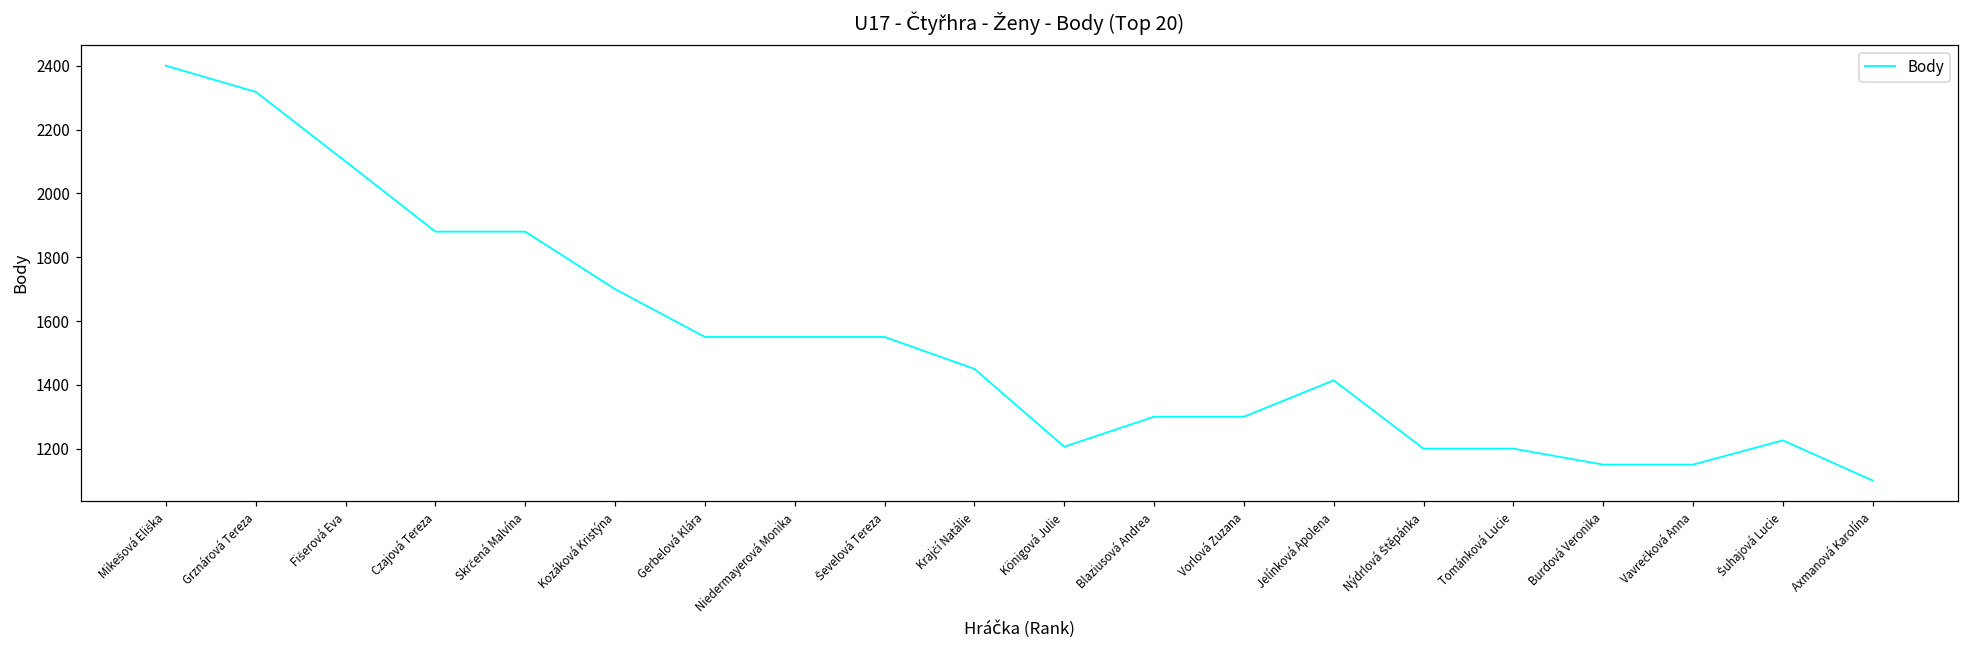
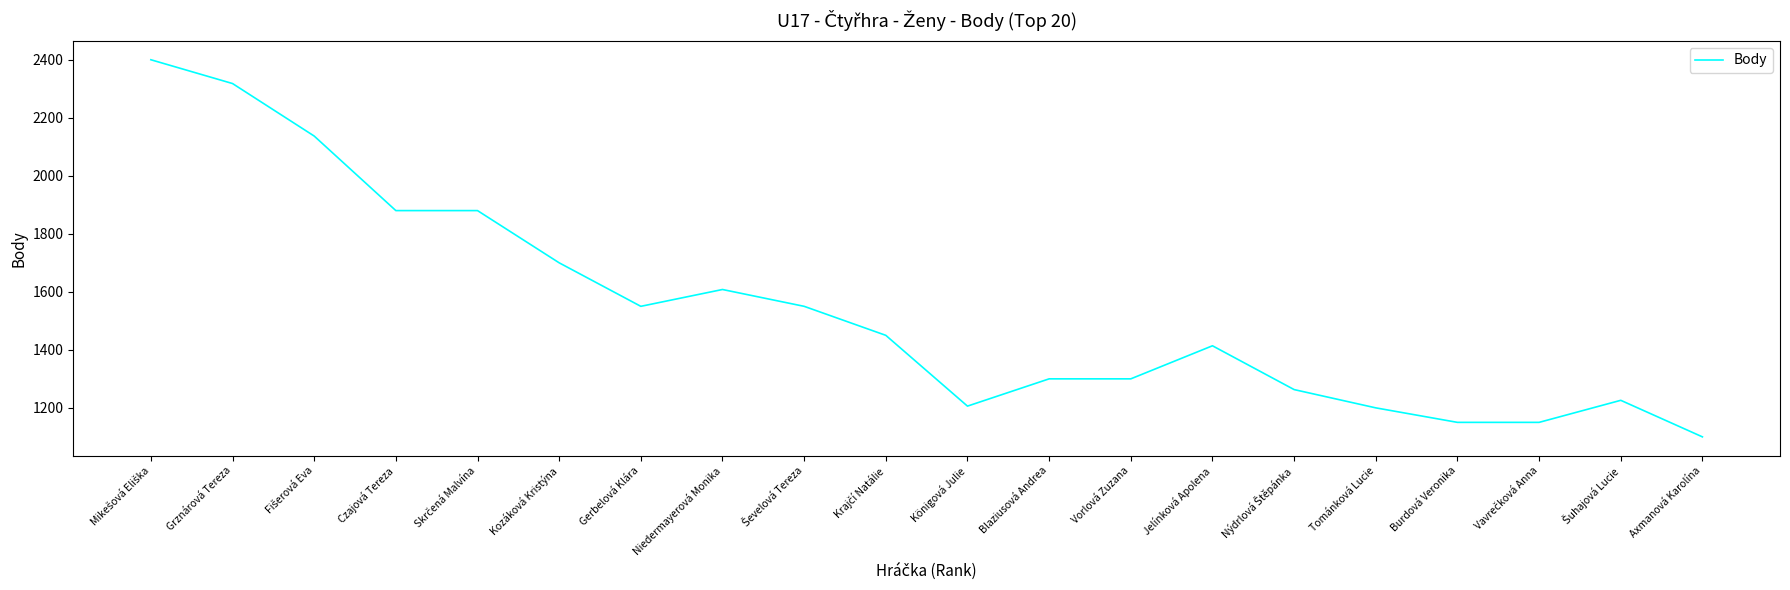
Fišerová Eva: 2100 -> 2140
Niedermayerová Monika: 1550 -> 1610
Nýdrlová Štěpánka: 1200 -> 1260
